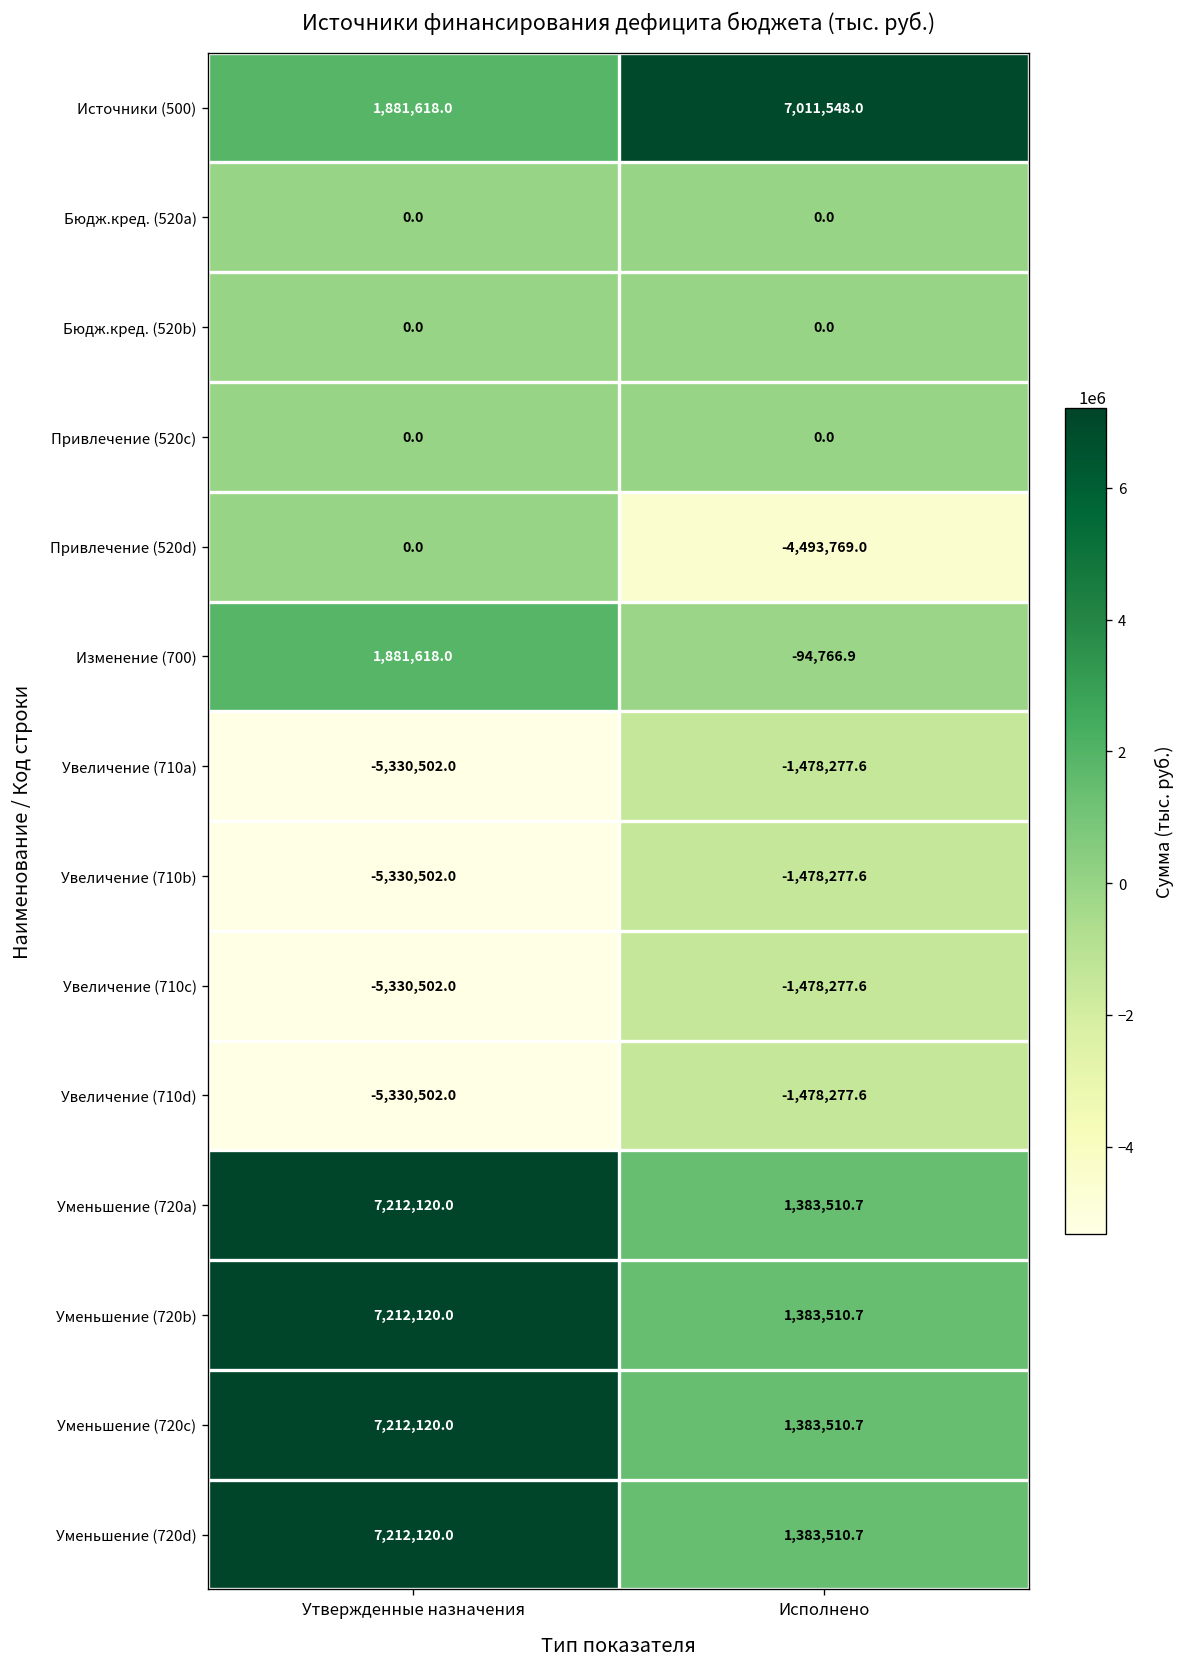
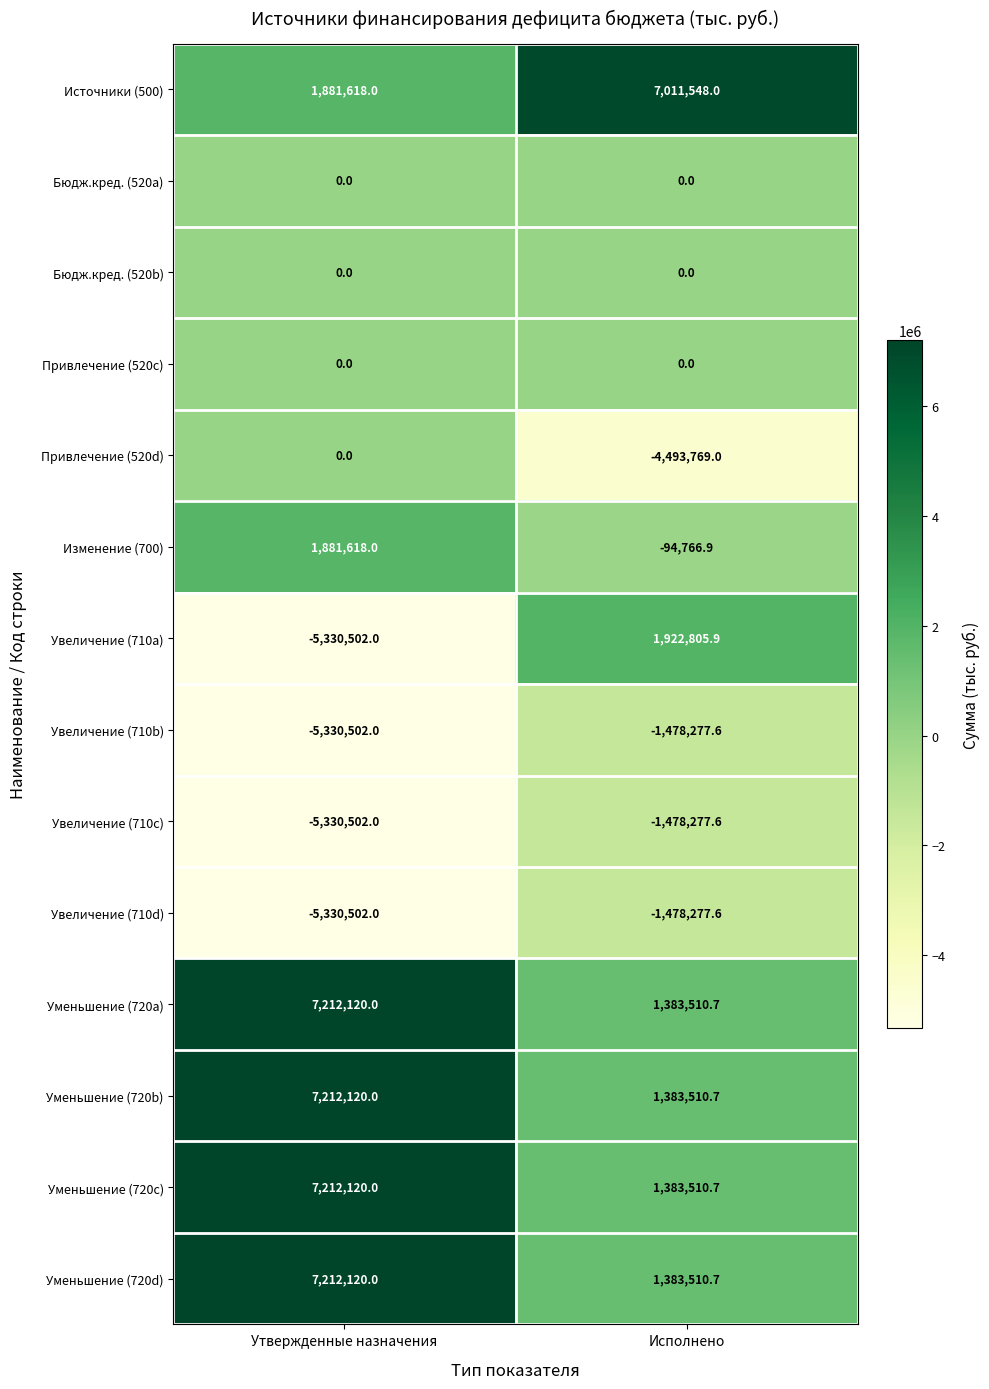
Увеличение (710a), Исполнено: -1,478,277.6 -> 1,922,805.9
